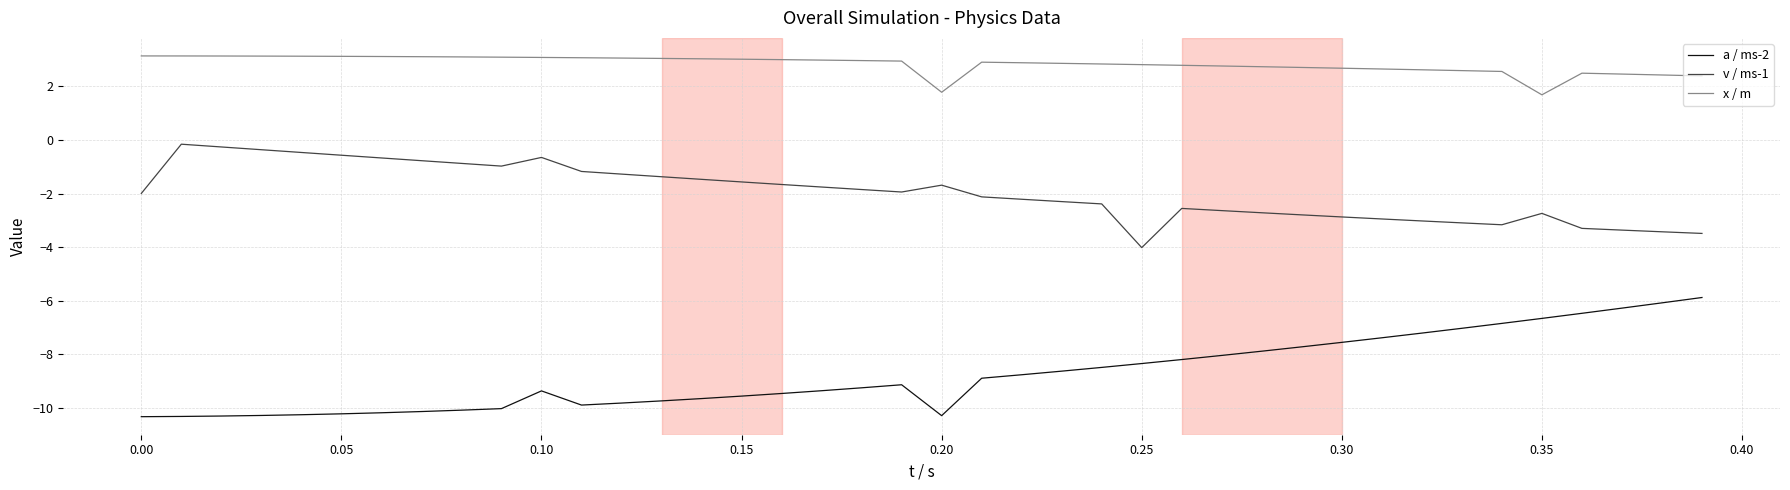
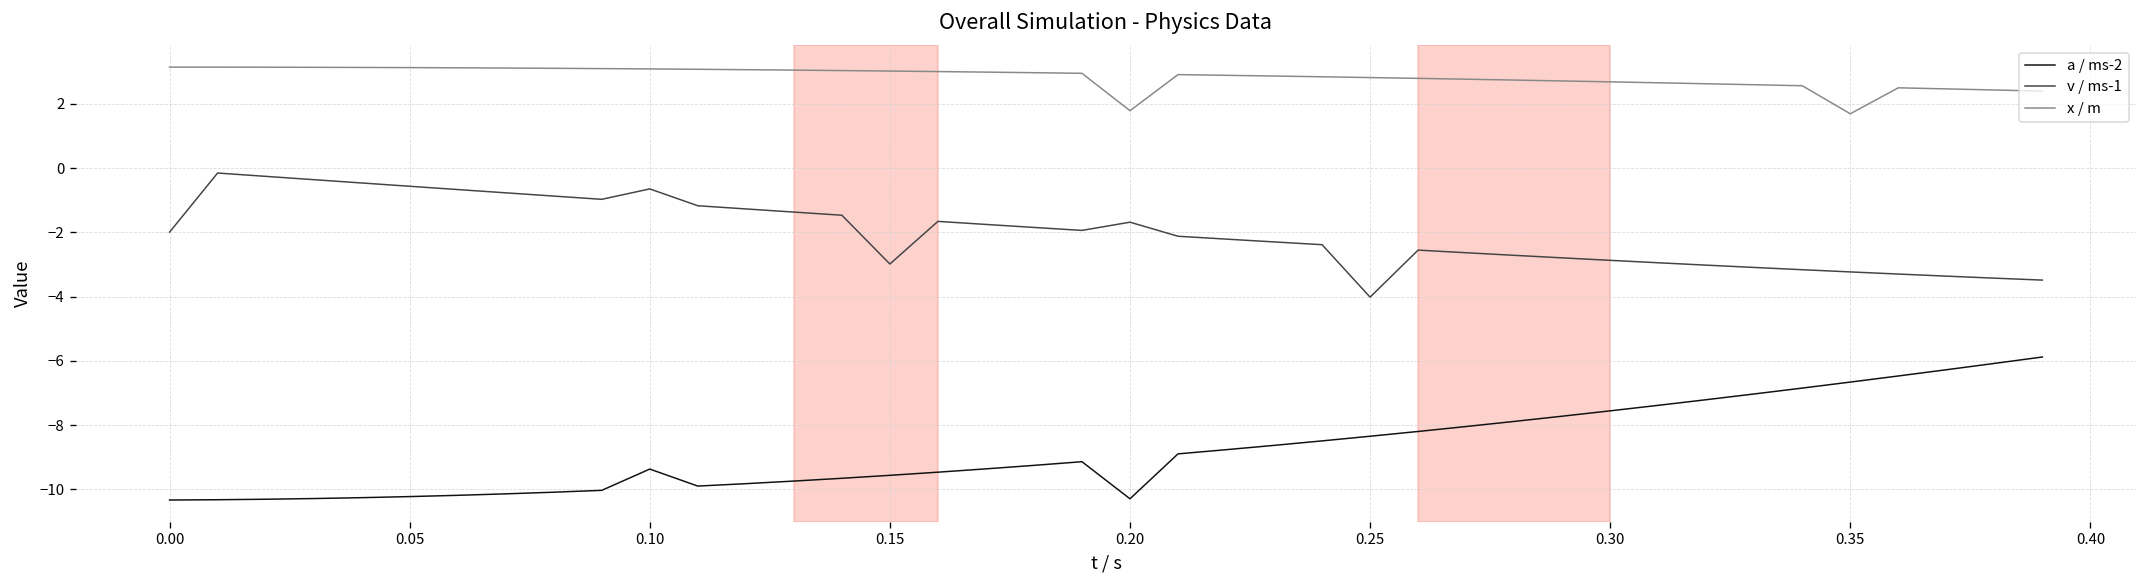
v / ms-1, 0.15: -1.6 -> -3.0
v / ms-1, 0.35: -2.7 -> -3.2
